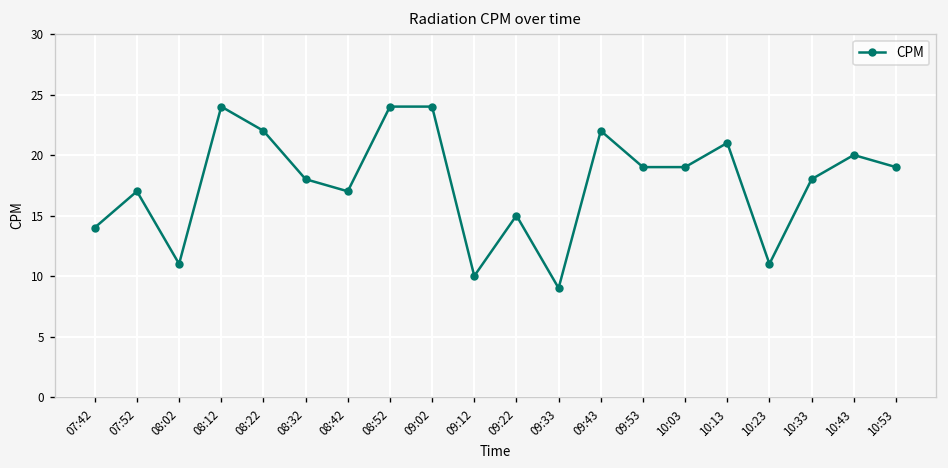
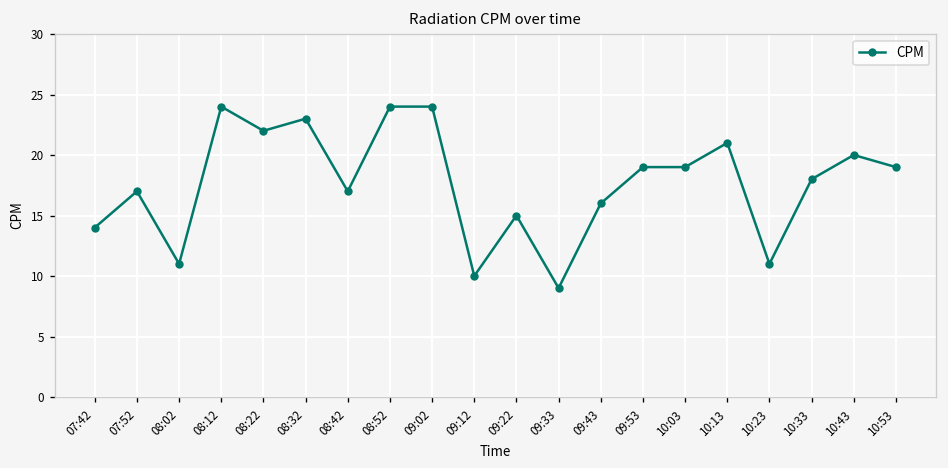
08:32: 18 -> 23
09:43: 22 -> 16
